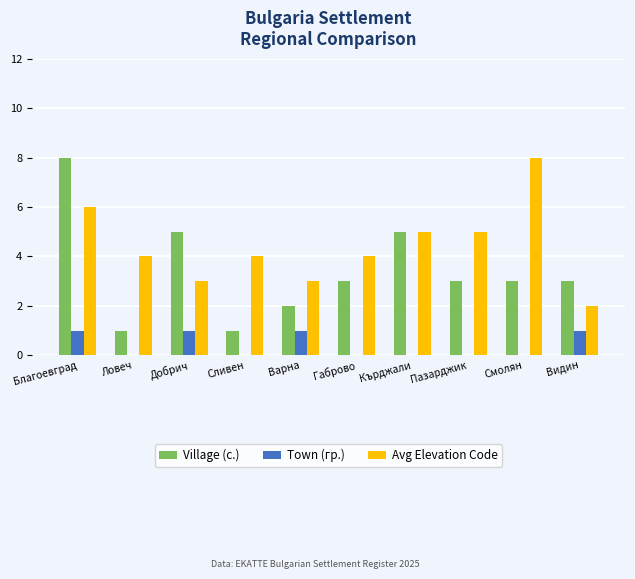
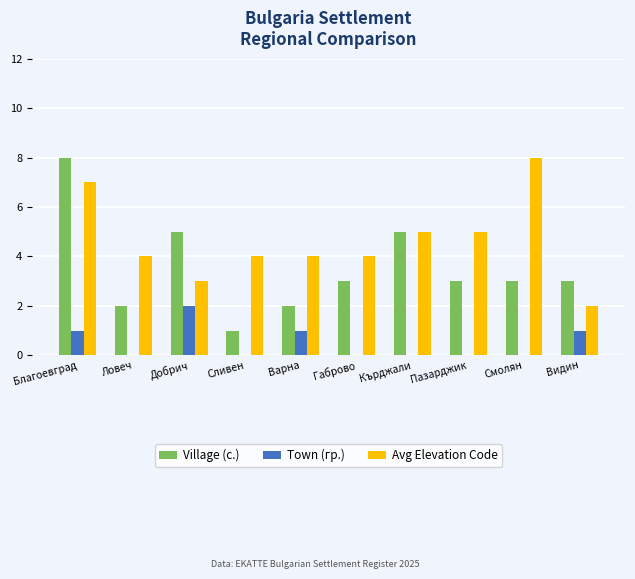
Avg Elevation Code, Благоевград: 6 -> 7
Village (с.), Ловеч: 1 -> 2
Town (гр.), Добрич: 1 -> 2
Avg Elevation Code, Варна: 3 -> 4
